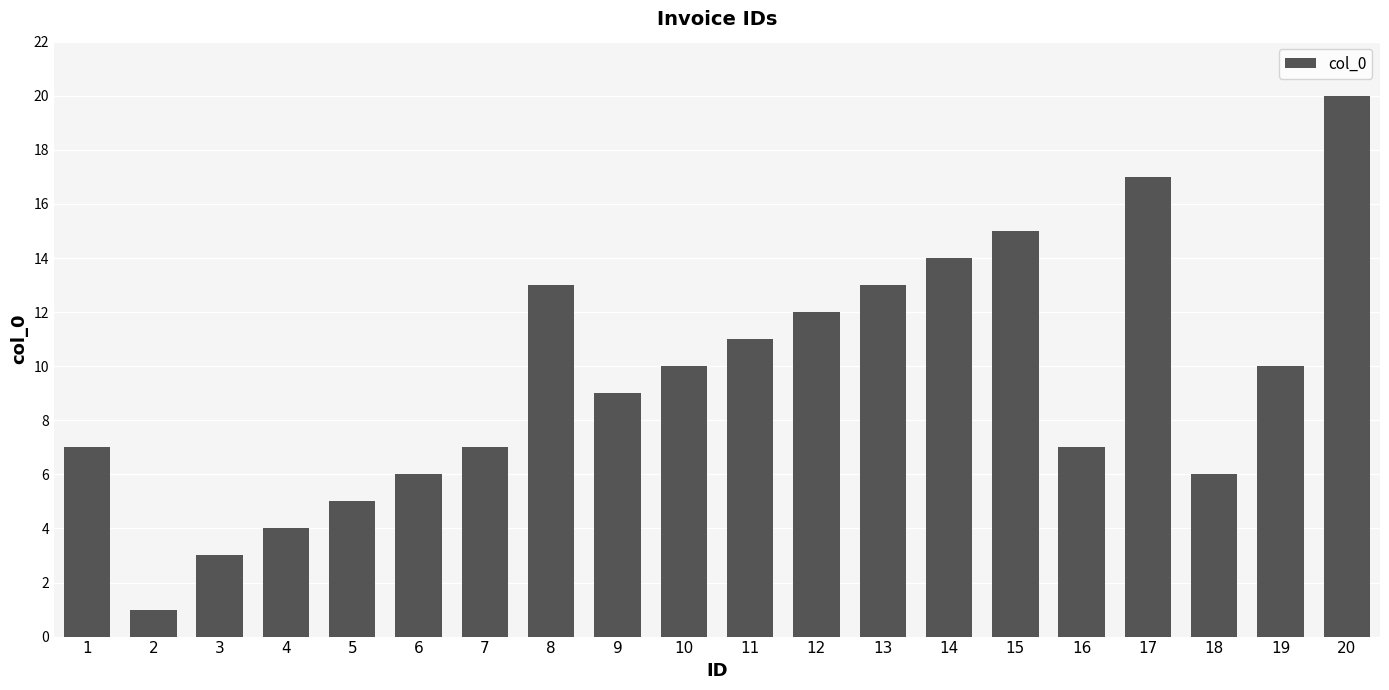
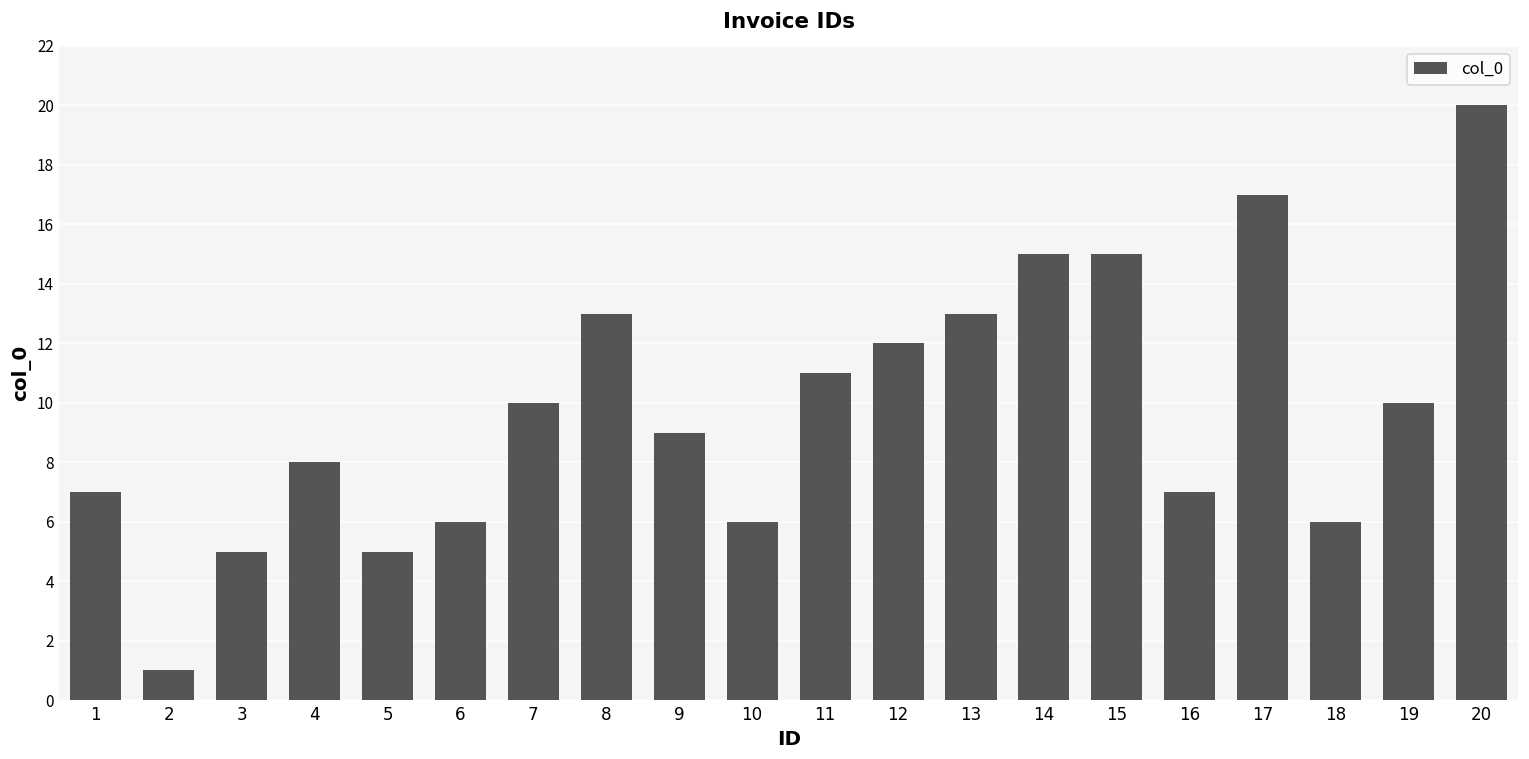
3: 3 -> 5
4: 4 -> 8
7: 7 -> 10
10: 10 -> 6
14: 14 -> 15
